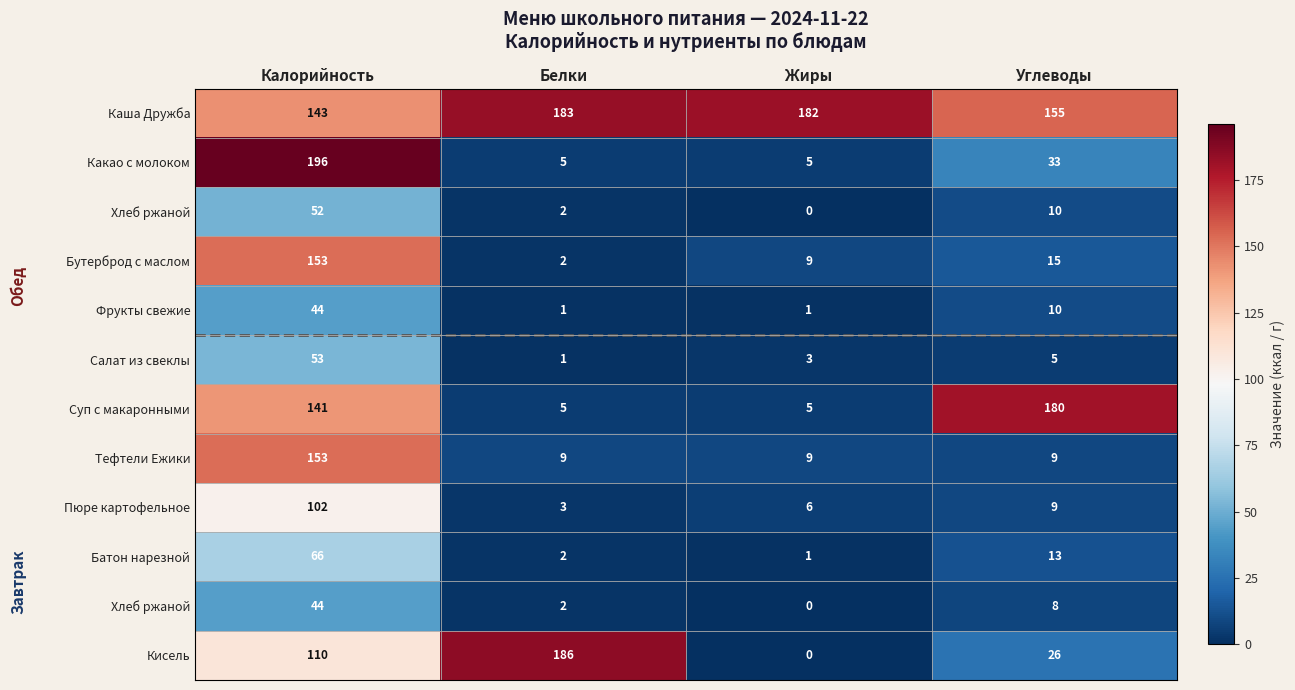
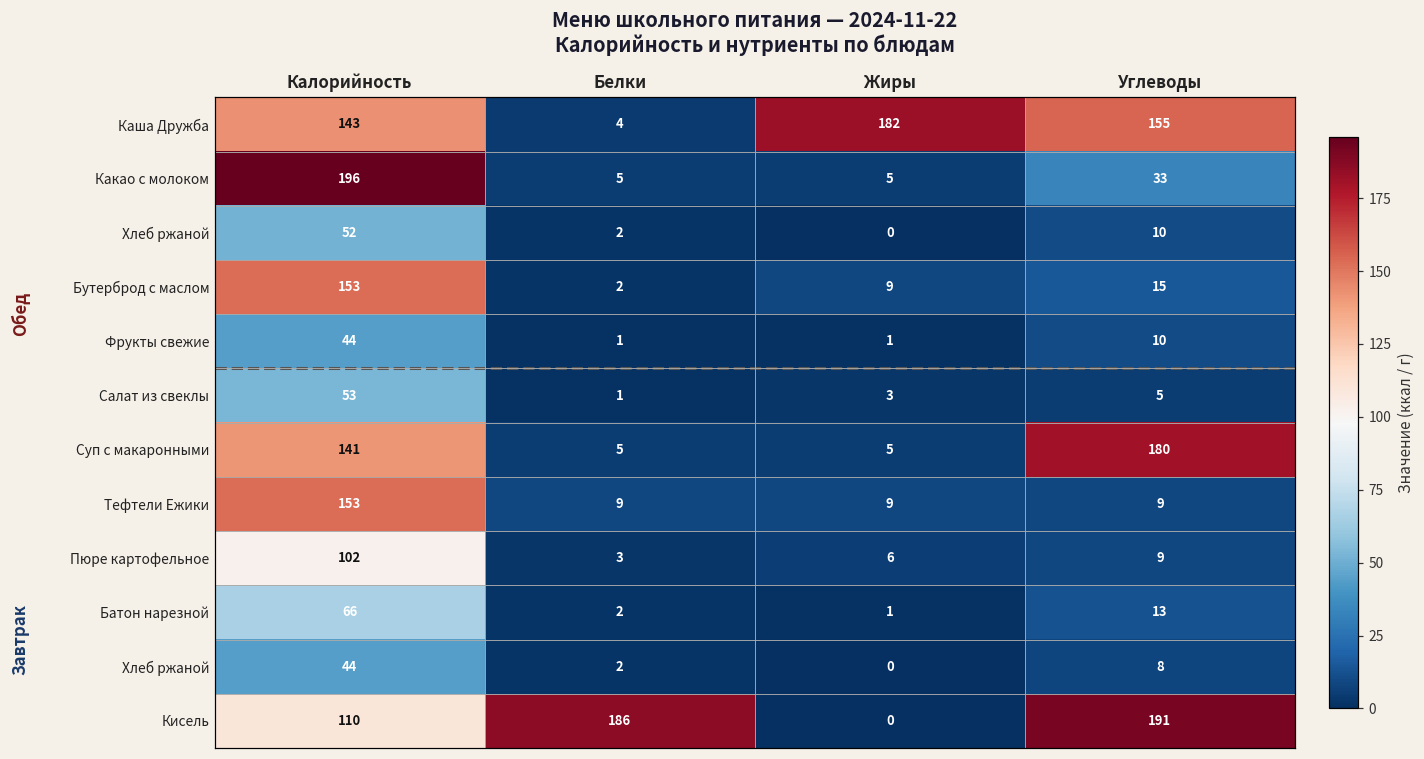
Каша Дружба, Белки: 183 -> 4
Кисель, Углеводы: 26 -> 191
